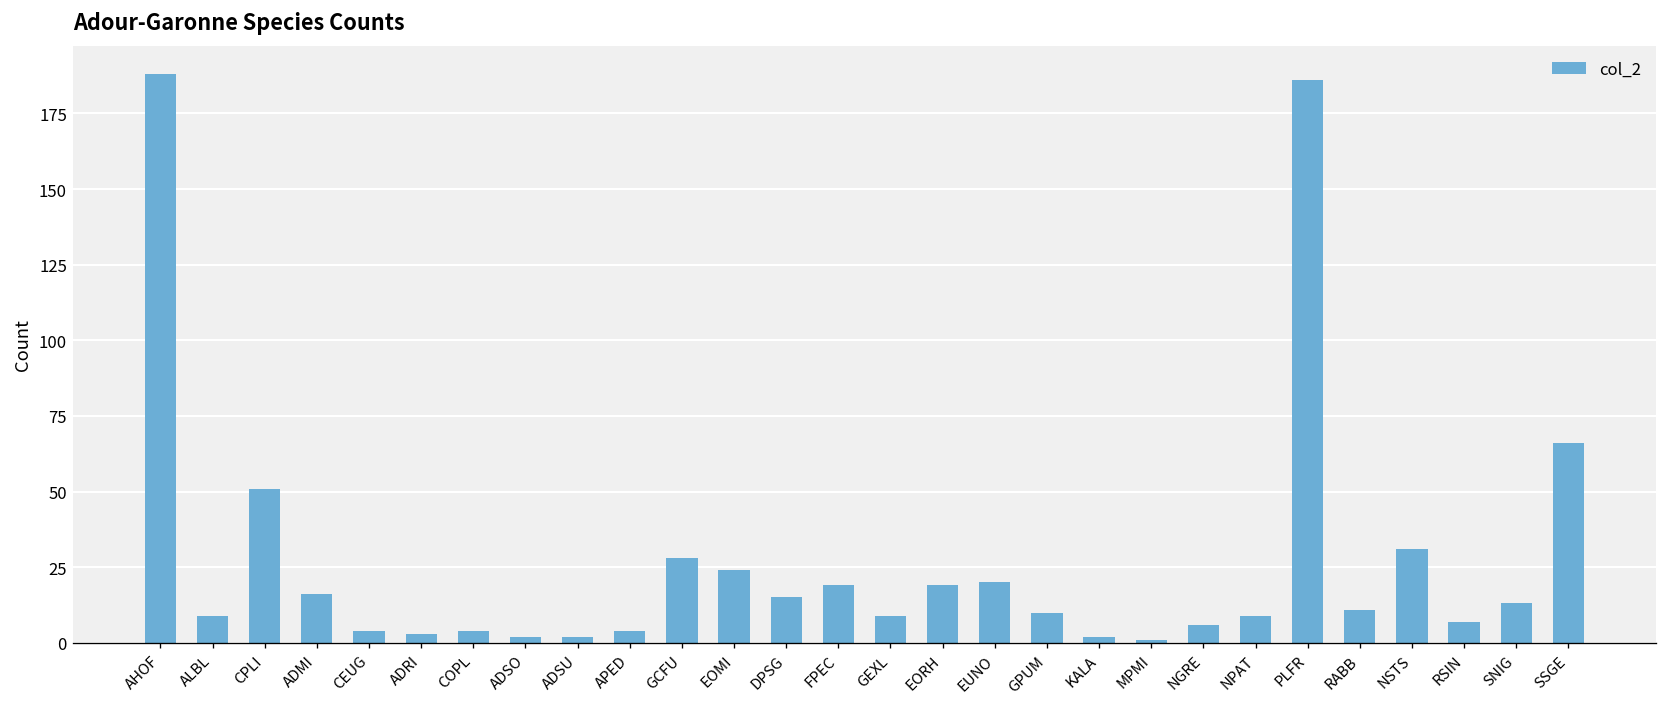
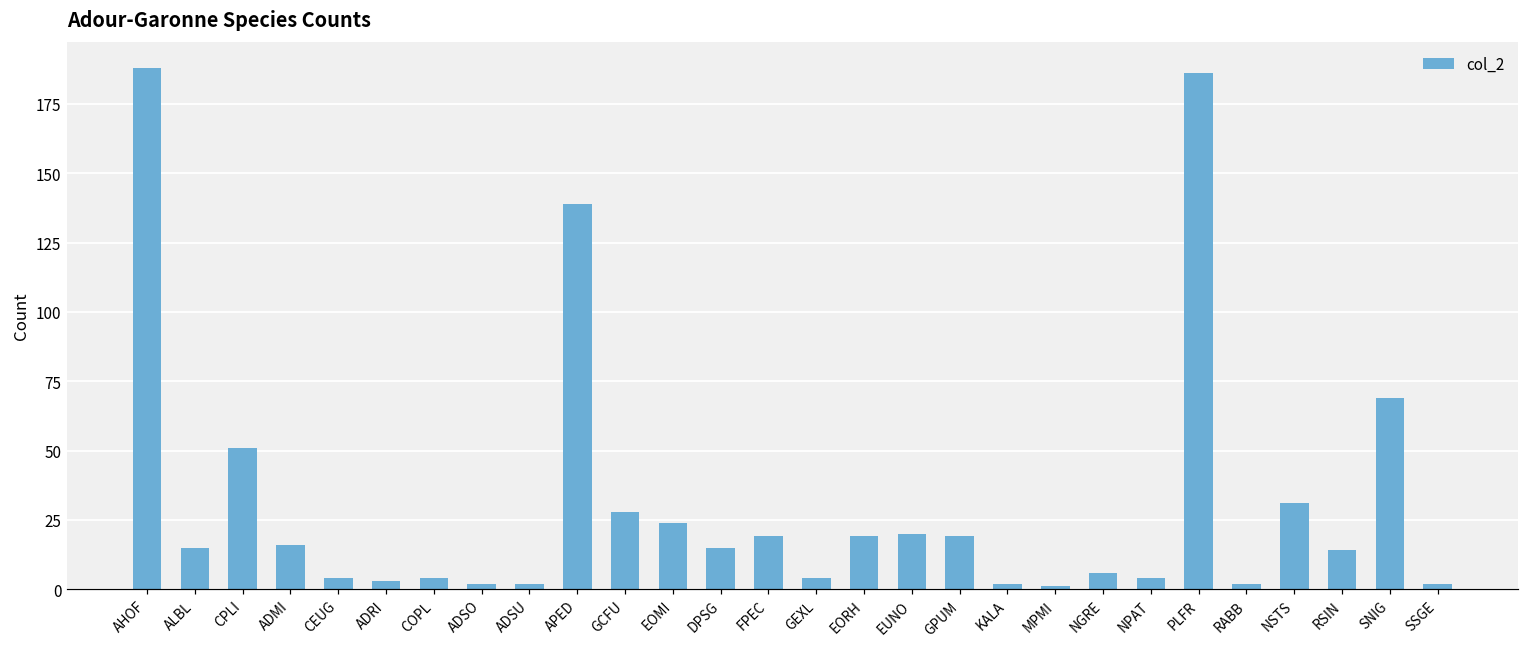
ALBL: 9 -> 15
APED: 4 -> 139
GEXL: 9 -> 4
GPUM: 10 -> 19
NPAT: 9 -> 4
RABB: 11 -> 2
RSIN: 7 -> 14
SNIG: 13 -> 69
SSGE: 66 -> 2
